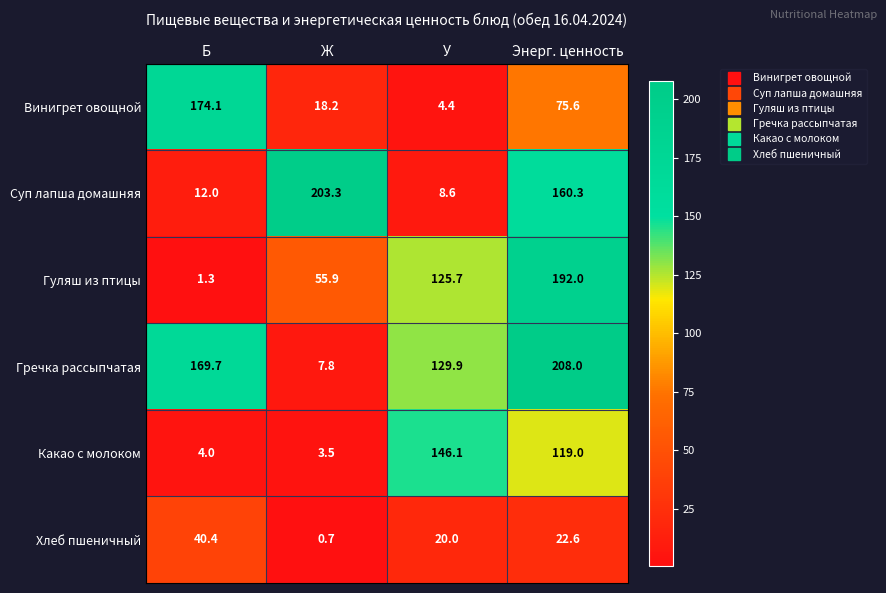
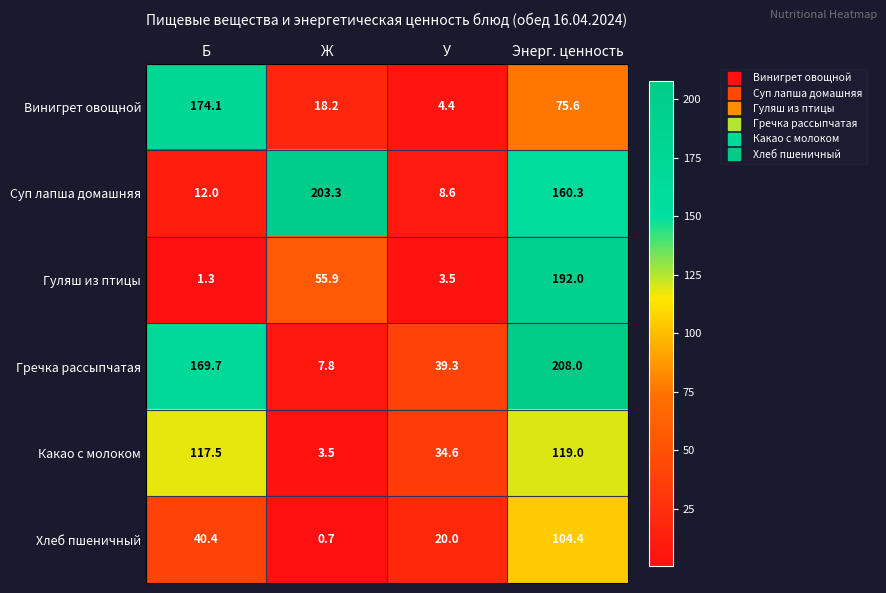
Гуляш из птицы, У: 125.7 -> 3.5
Гречка рассыпчатая, У: 129.9 -> 39.3
Какао с молоком, Б: 4.0 -> 117.5
Какао с молоком, У: 146.1 -> 34.6
Хлеб пшеничный, Энерг. ценность: 22.6 -> 104.4
